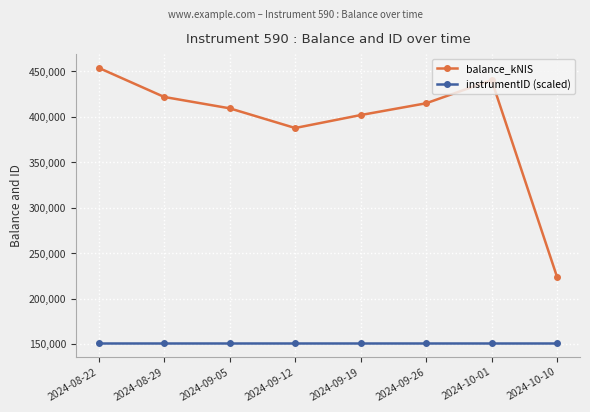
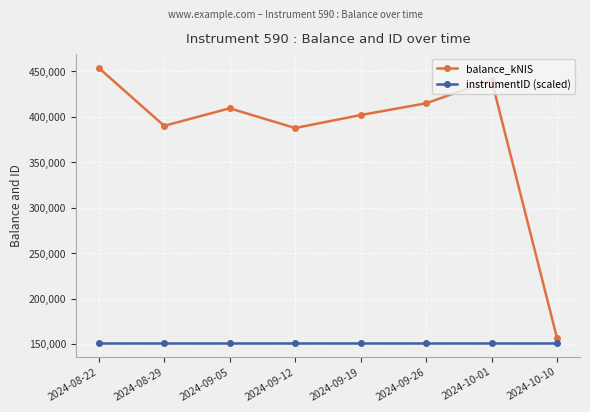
balance_kNIS, 2024-08-29: 420,000 -> 390,000
balance_kNIS, 2024-10-10: 220,000 -> 160,000
